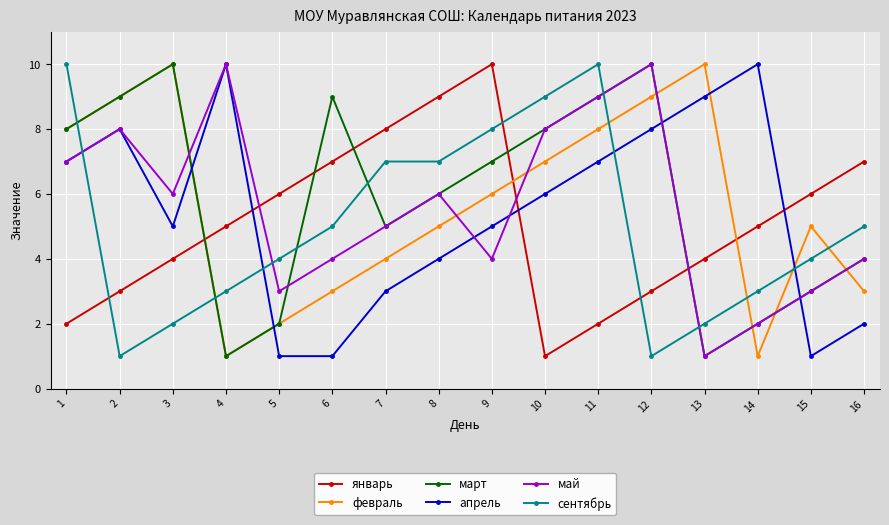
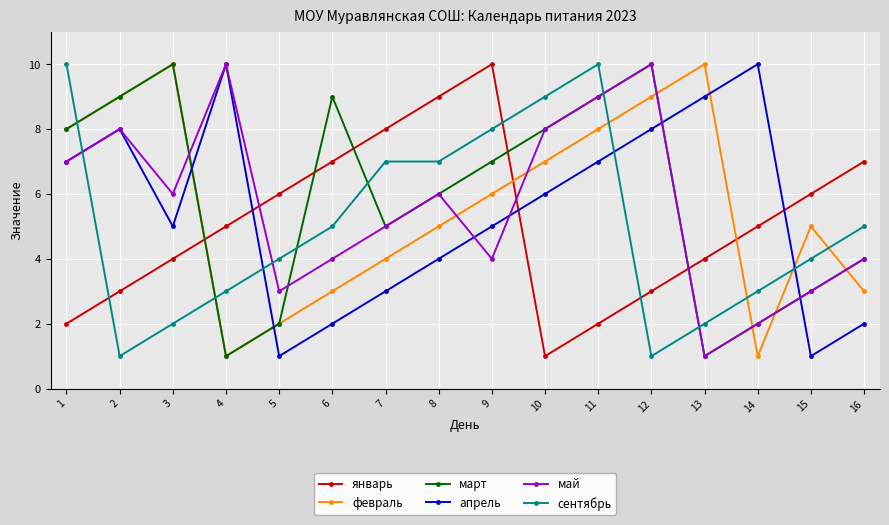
апрель, 6: 1 -> 2
